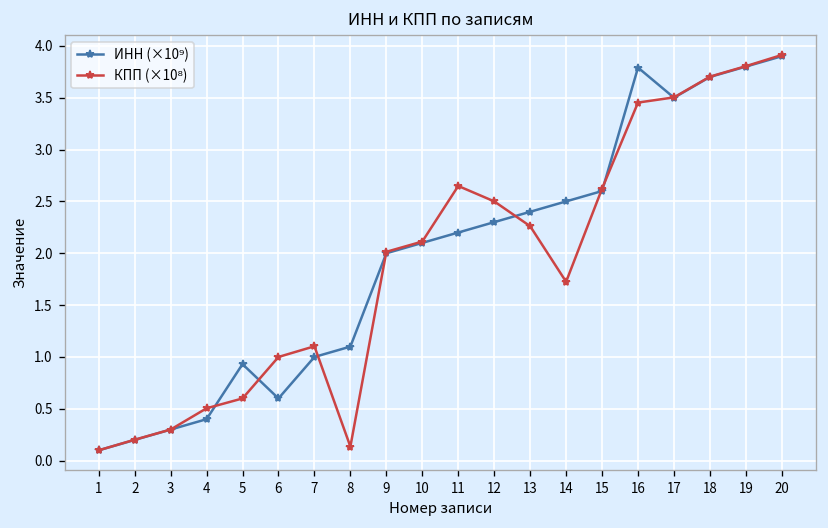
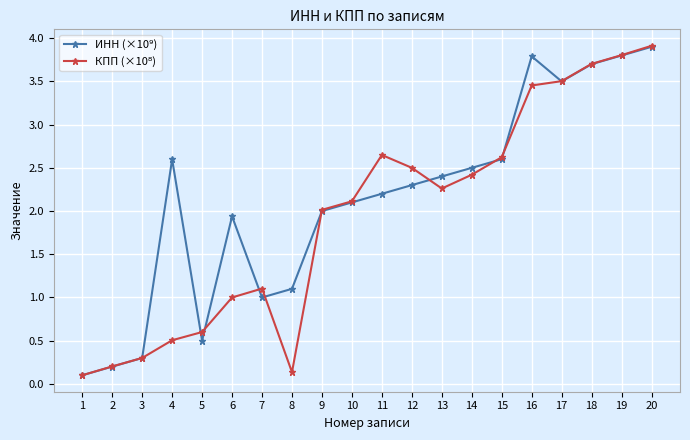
ИНН (×10⁹), 4: 0.4 -> 2.6
ИНН (×10⁹), 5: 0.9 -> 0.5
ИНН (×10⁹), 6: 0.6 -> 1.9
КПП (×10⁸), 14: 1.7 -> 2.4
